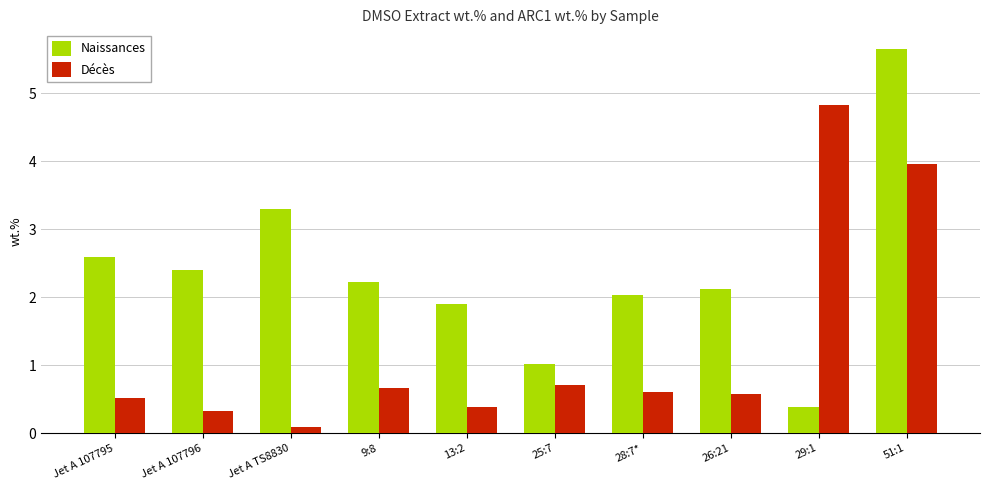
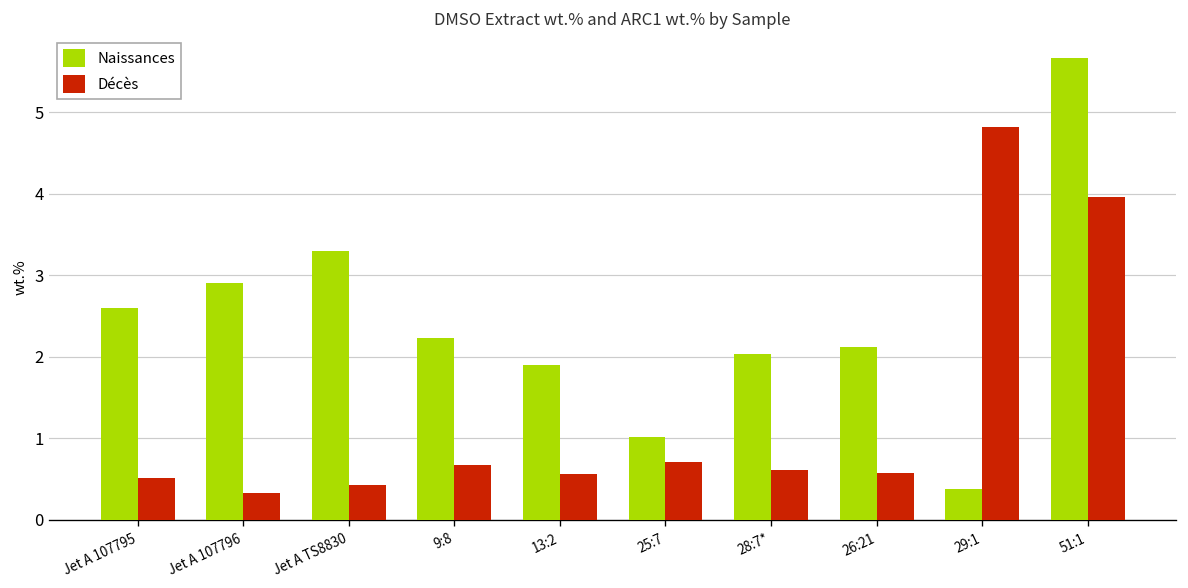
Naissances, Jet A 107796: 2.4 -> 2.9
Décès, Jet A TS8830: 0.1 -> 0.4
Décès, 13:2: 0.4 -> 0.6
